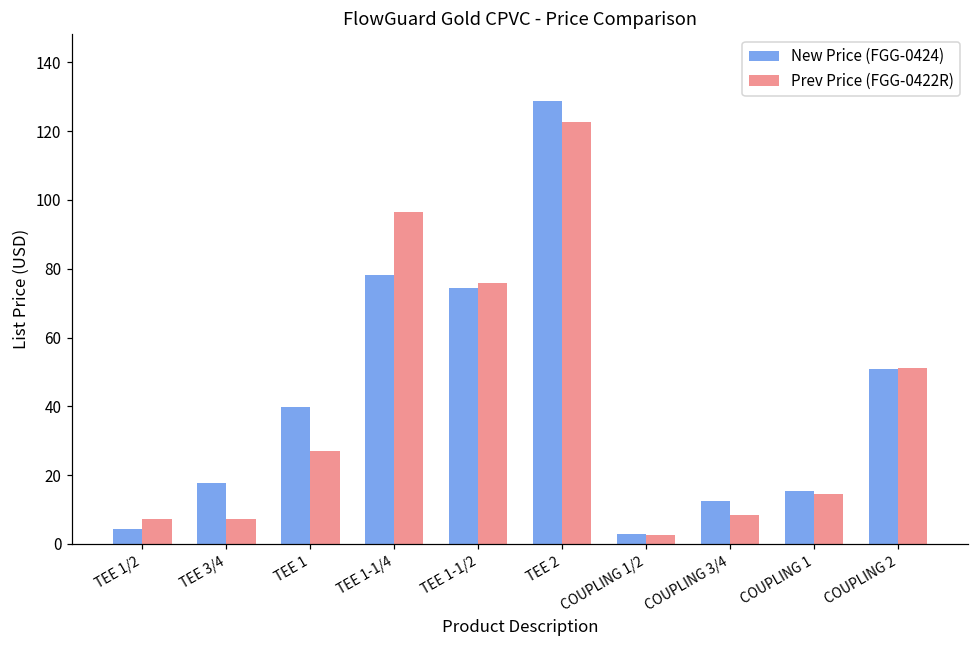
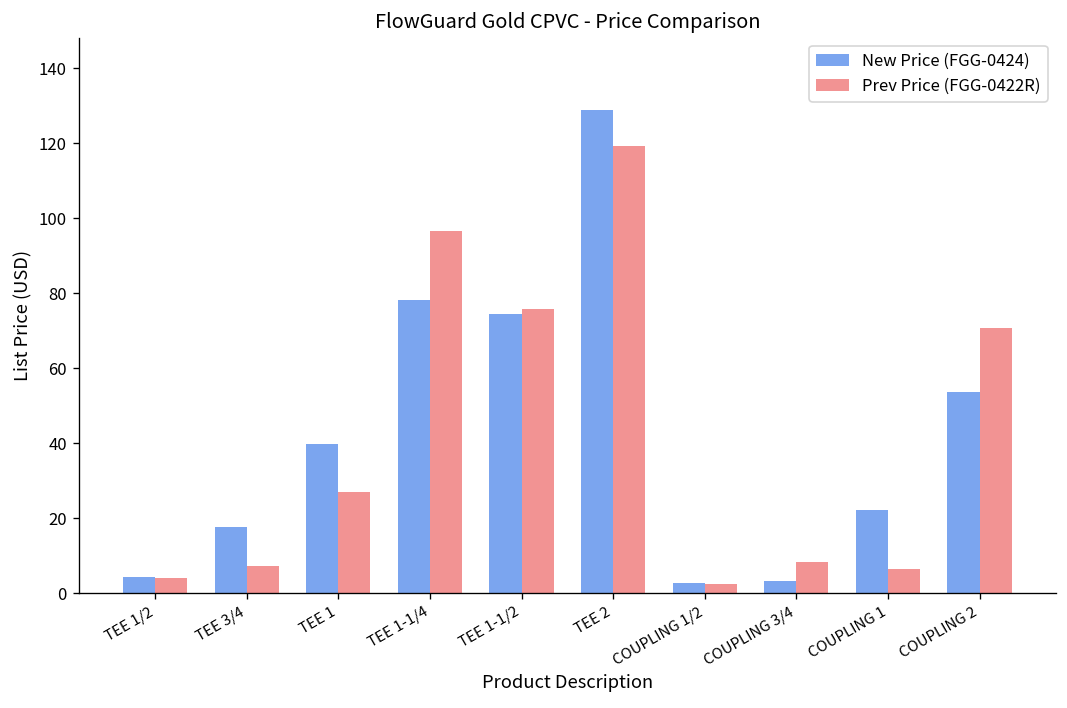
Prev Price (FGG-0422R), TEE 1/2: 7 -> 4
Prev Price (FGG-0422R), TEE 2: 123 -> 119
New Price (FGG-0424), COUPLING 3/4: 12 -> 3
New Price (FGG-0424), COUPLING 1: 15 -> 22
Prev Price (FGG-0422R), COUPLING 1: 15 -> 7
New Price (FGG-0424), COUPLING 2: 51 -> 54
Prev Price (FGG-0422R), COUPLING 2: 51 -> 71
